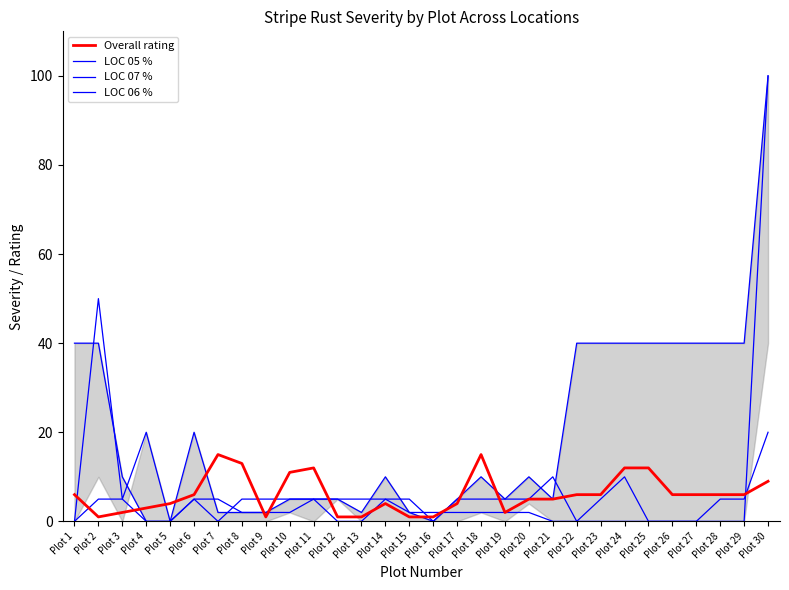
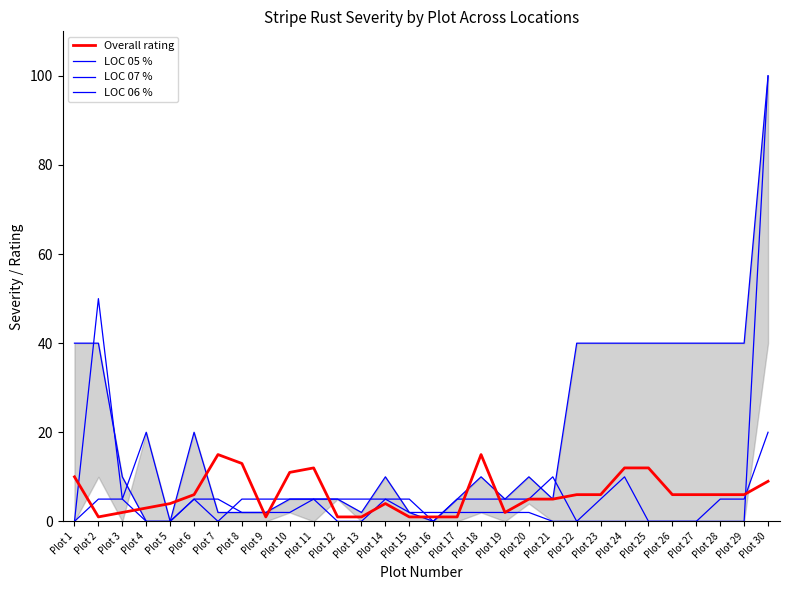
Overall rating, Plot 1: 6 -> 10
Overall rating, Plot 17: 4 -> 1
